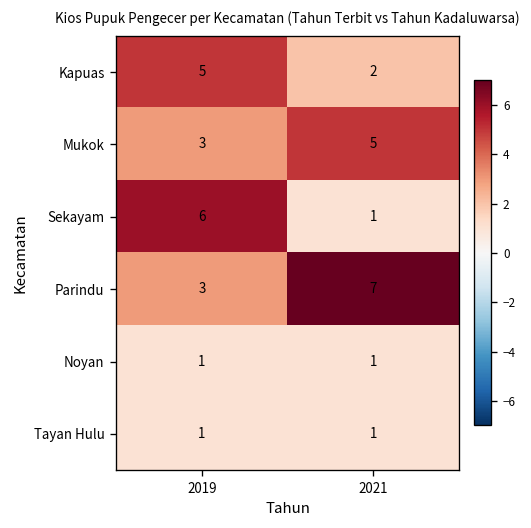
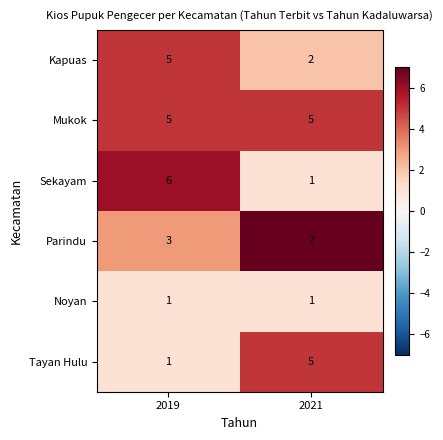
Mukok, 2019: 3 -> 5
Tayan Hulu, 2021: 1 -> 5
